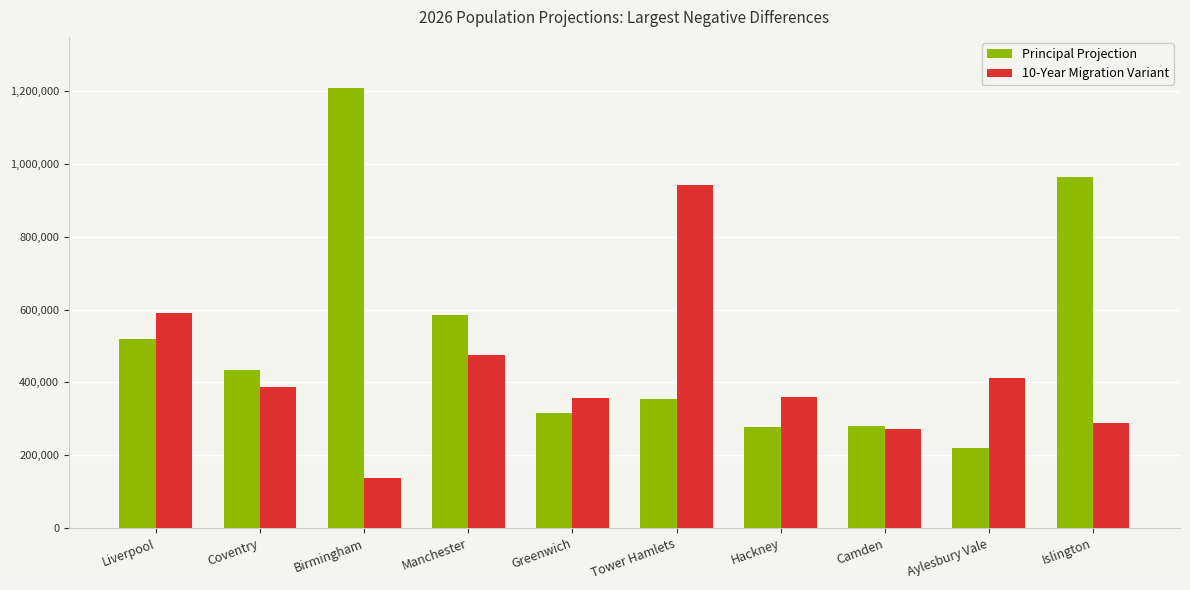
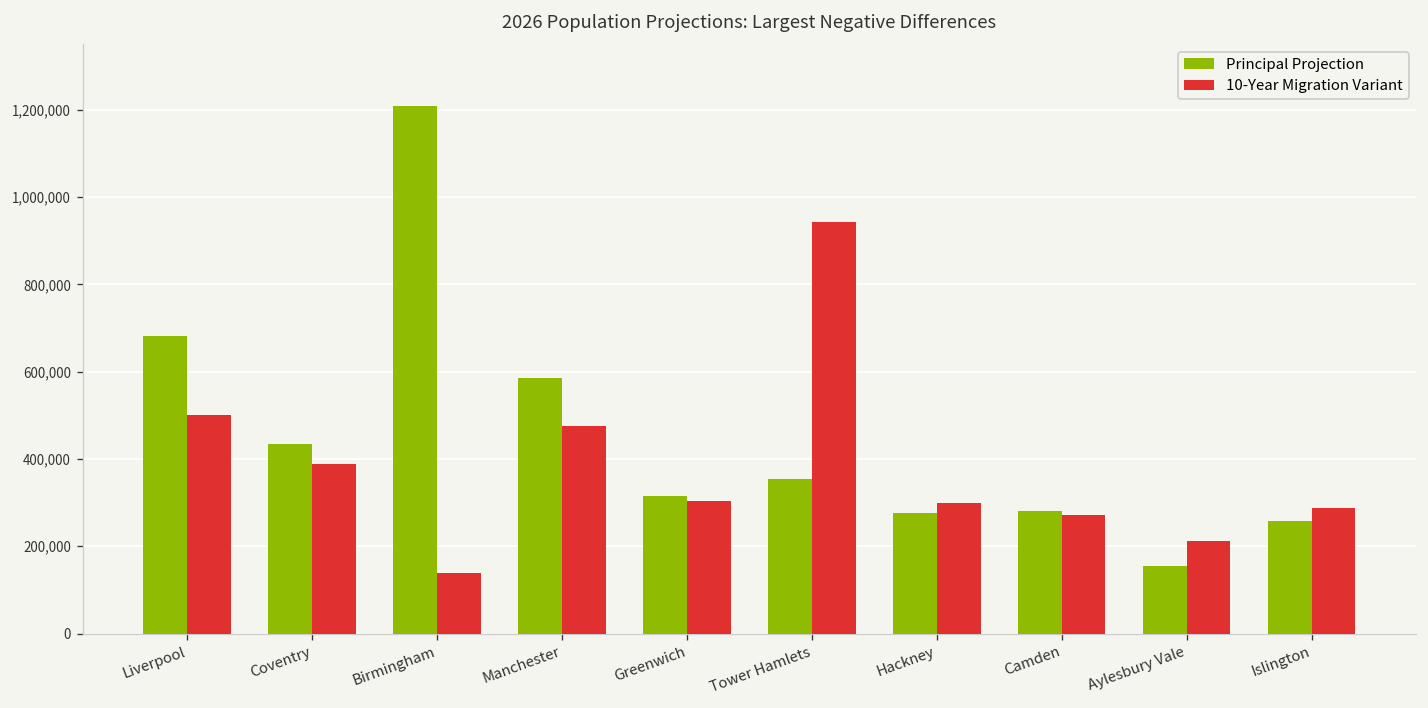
Principal Projection, Liverpool: 520,000 -> 680,000
10-Year Migration Variant, Liverpool: 590,000 -> 500,000
10-Year Migration Variant, Greenwich: 360,000 -> 300,000
10-Year Migration Variant, Hackney: 360,000 -> 300,000
Principal Projection, Aylesbury Vale: 220,000 -> 150,000
10-Year Migration Variant, Aylesbury Vale: 410,000 -> 210,000
Principal Projection, Islington: 970,000 -> 260,000
